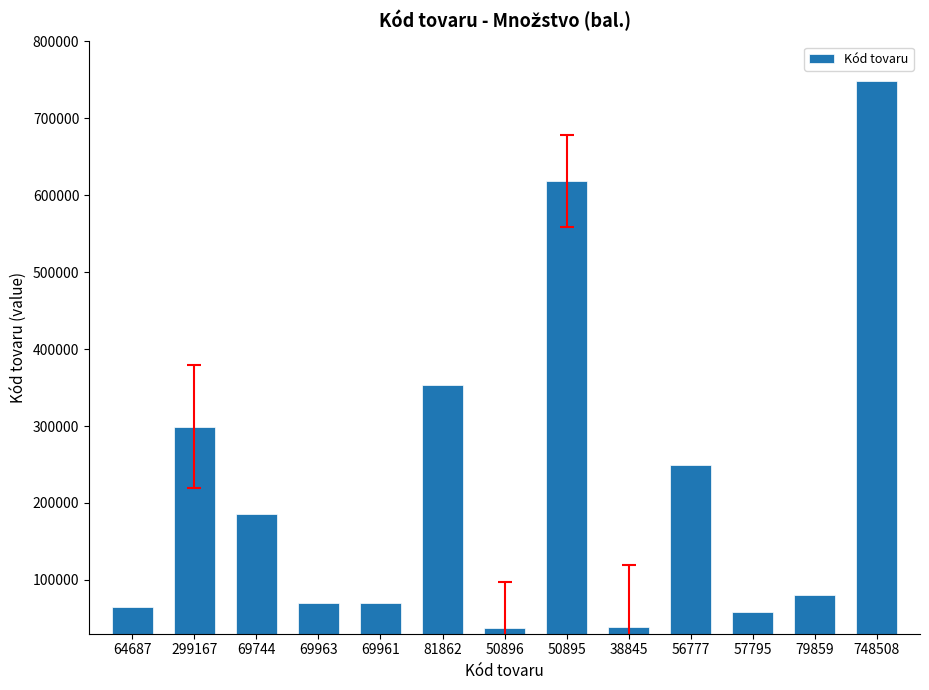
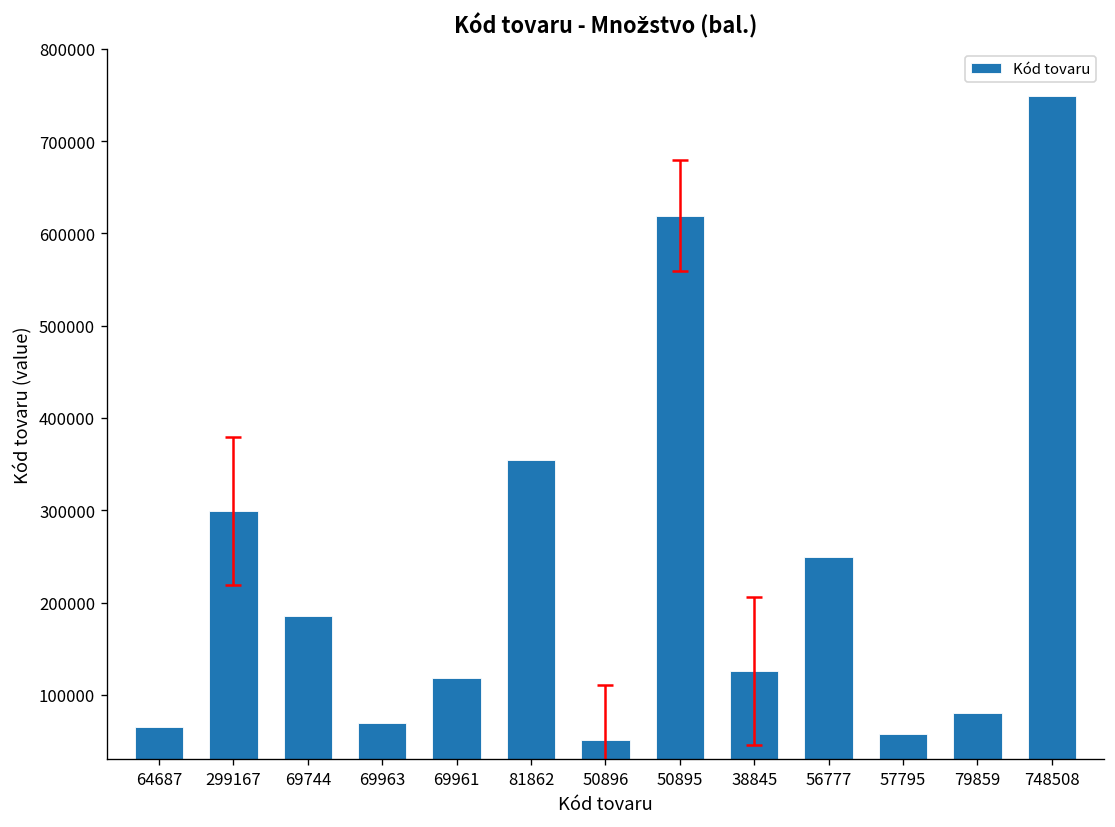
Kód tovaru, 69961: 70000 -> 120000
Kód tovaru, 50896: 40000 -> 50000
Kód tovaru, 38845: 40000 -> 130000
